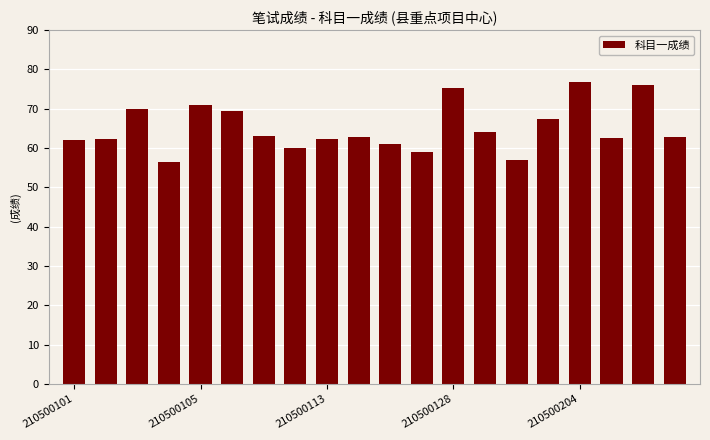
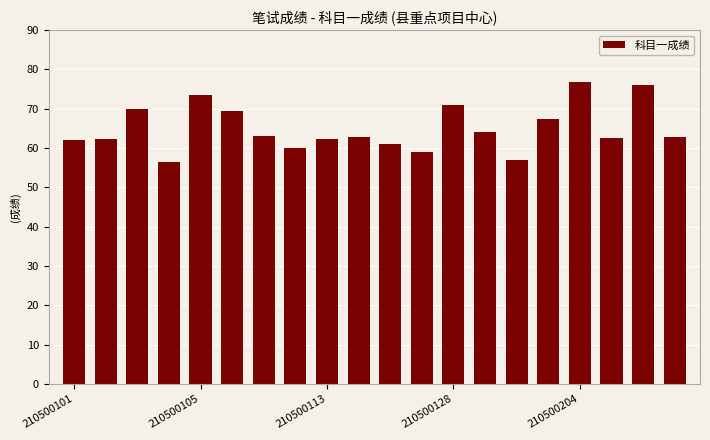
210500105: 71 -> 74
210500128: 75 -> 71
